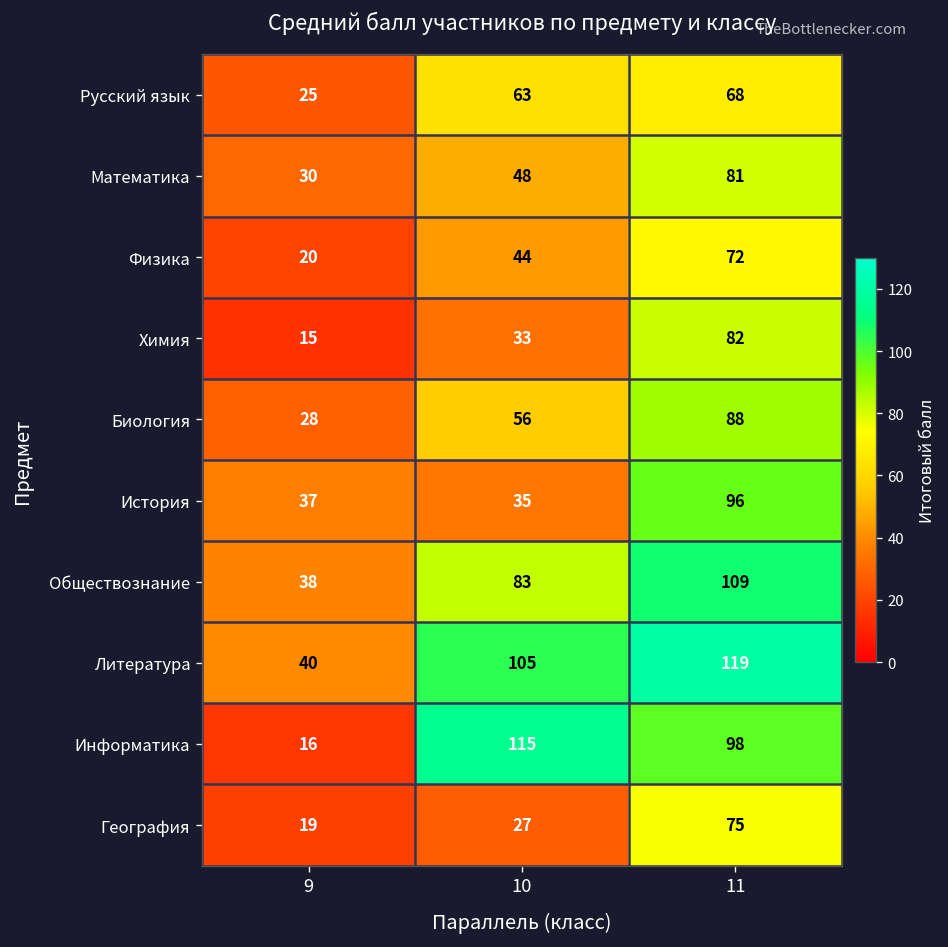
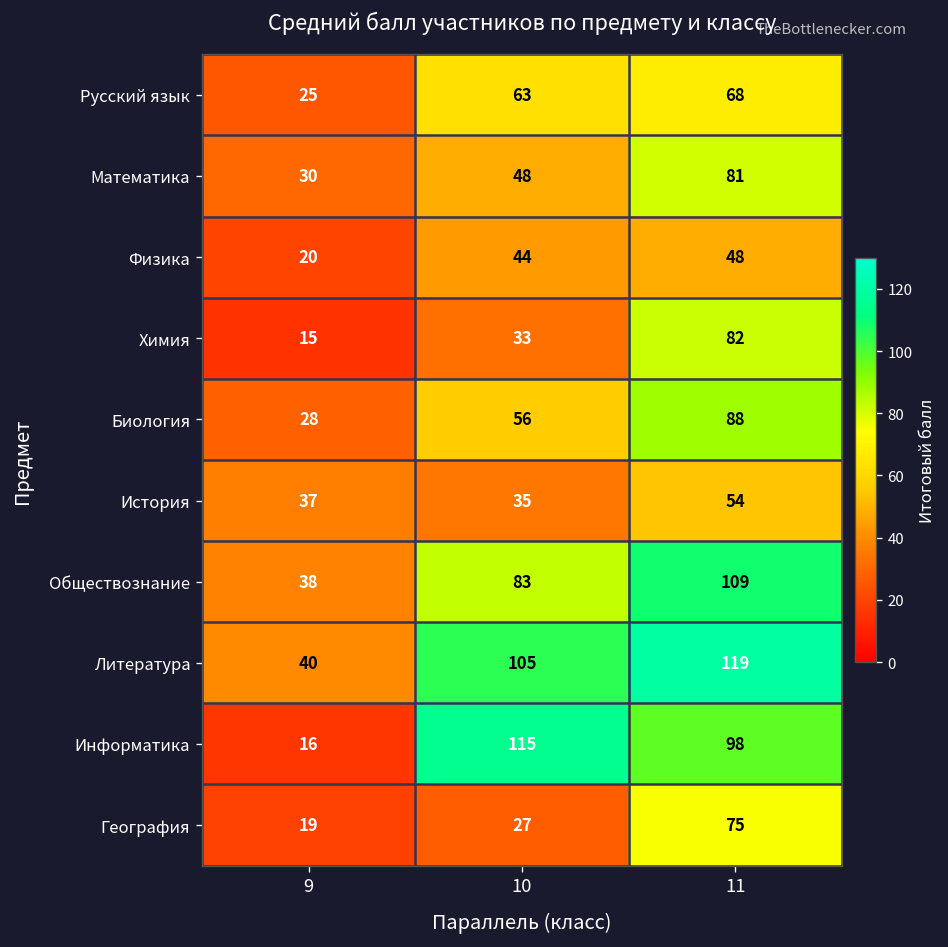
Физика, 11: 72 -> 48
История, 11: 96 -> 54
